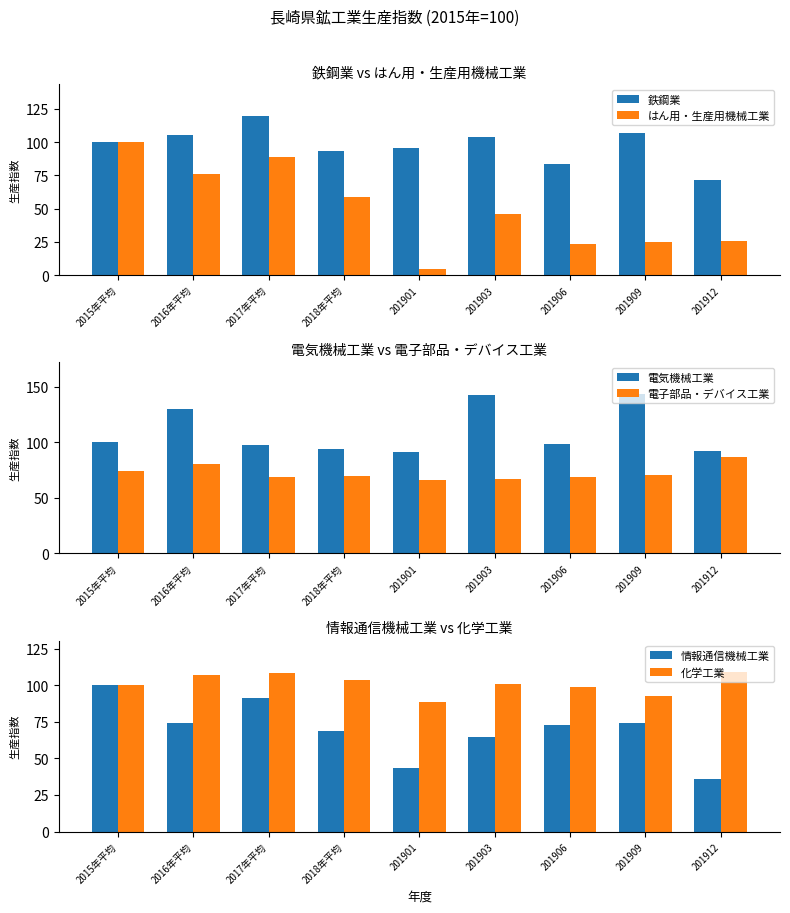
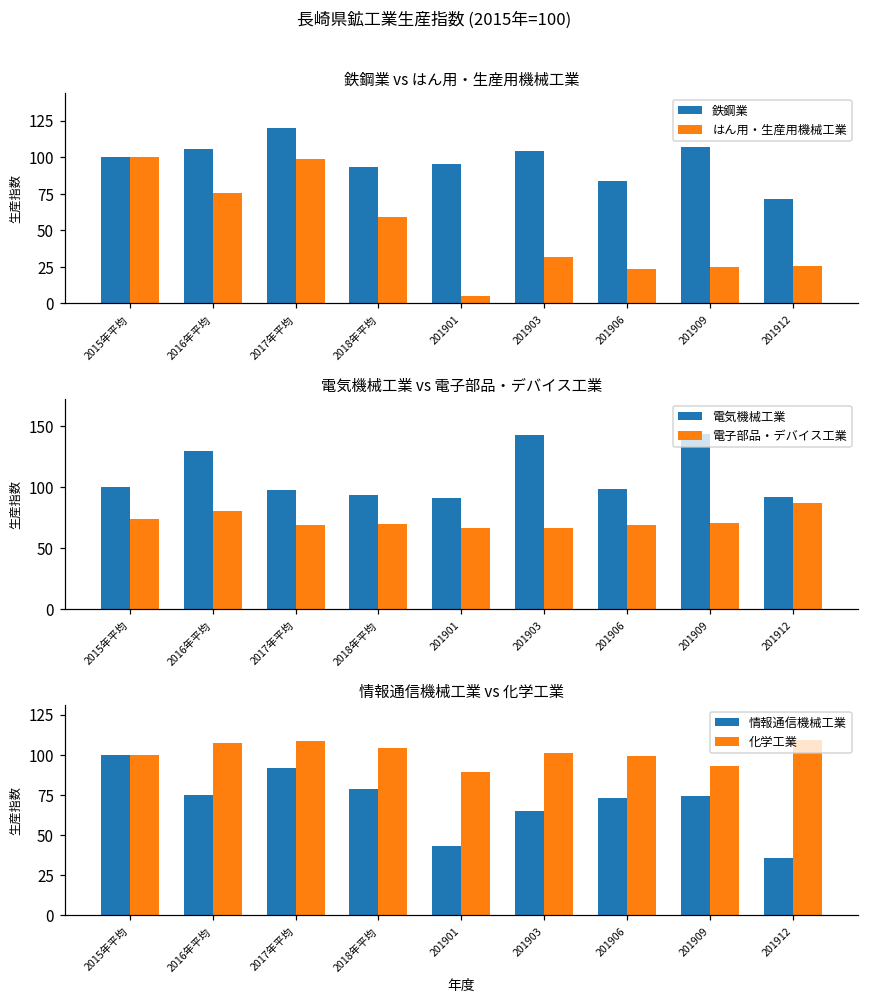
鉄鋼業 vs はん用・生産用機械工業, はん用・生産用機械工業, 2017年平均: 89 -> 99
鉄鋼業 vs はん用・生産用機械工業, はん用・生産用機械工業, 201903: 46 -> 32
情報通信機械工業 vs 化学工業, 情報通信機械工業, 2018年平均: 69 -> 79
